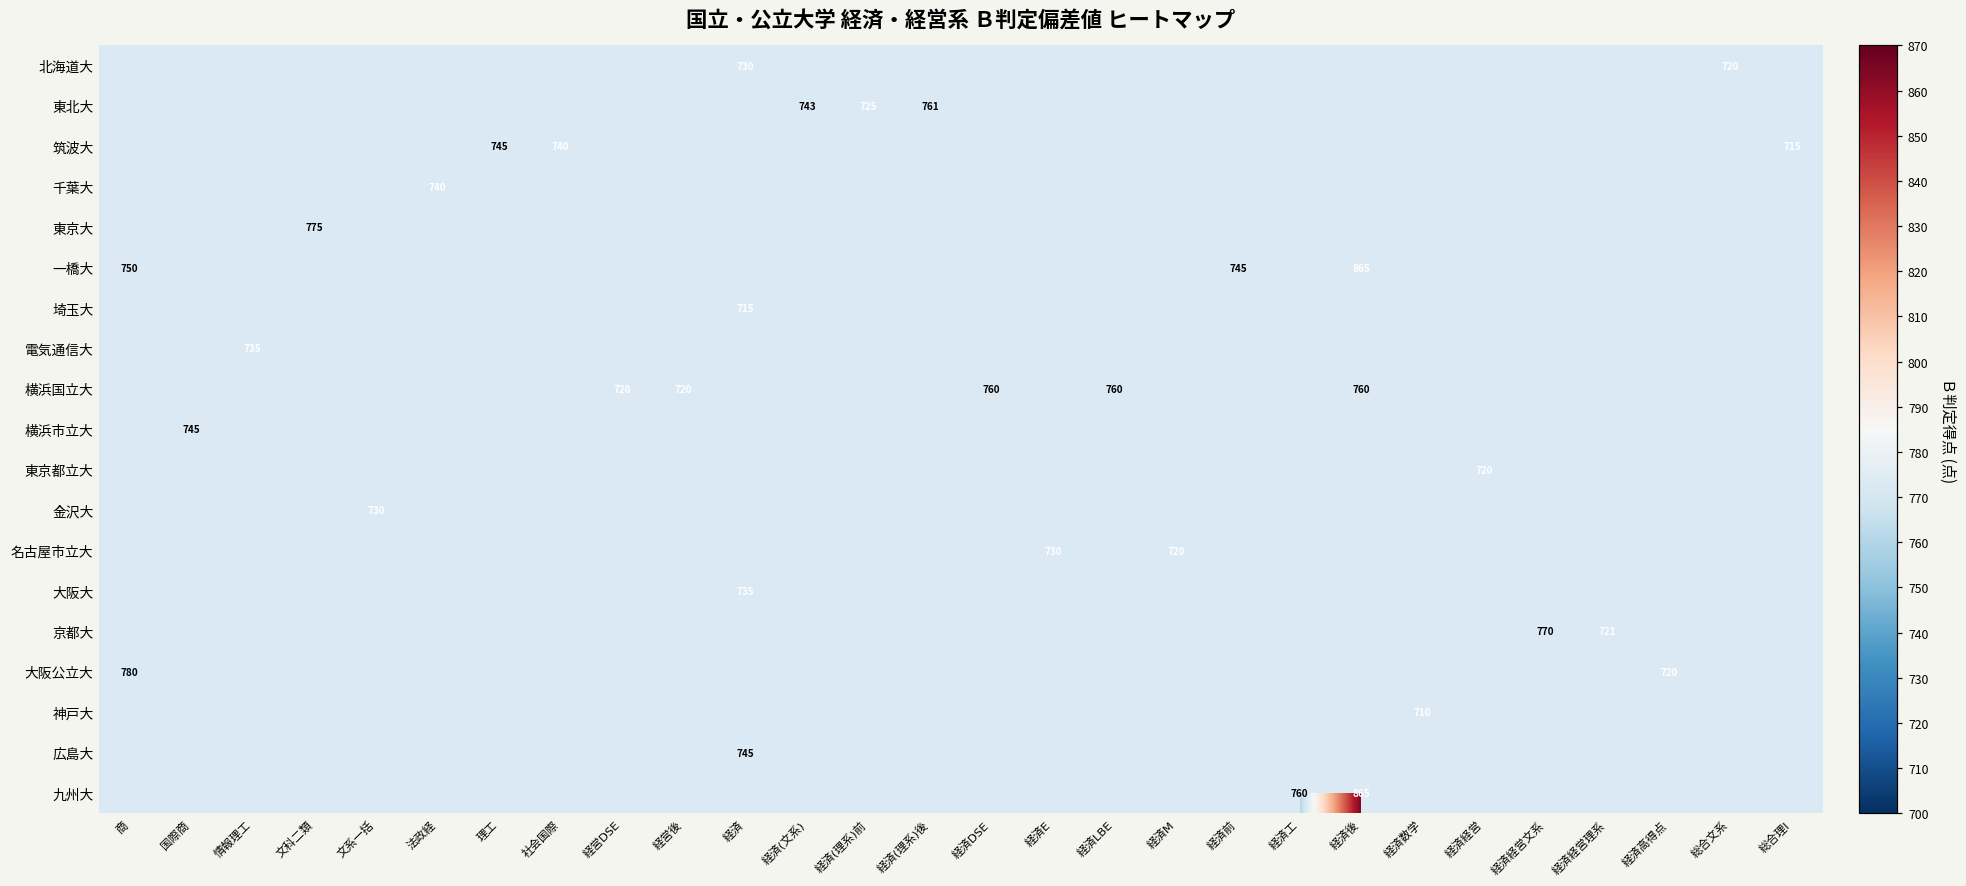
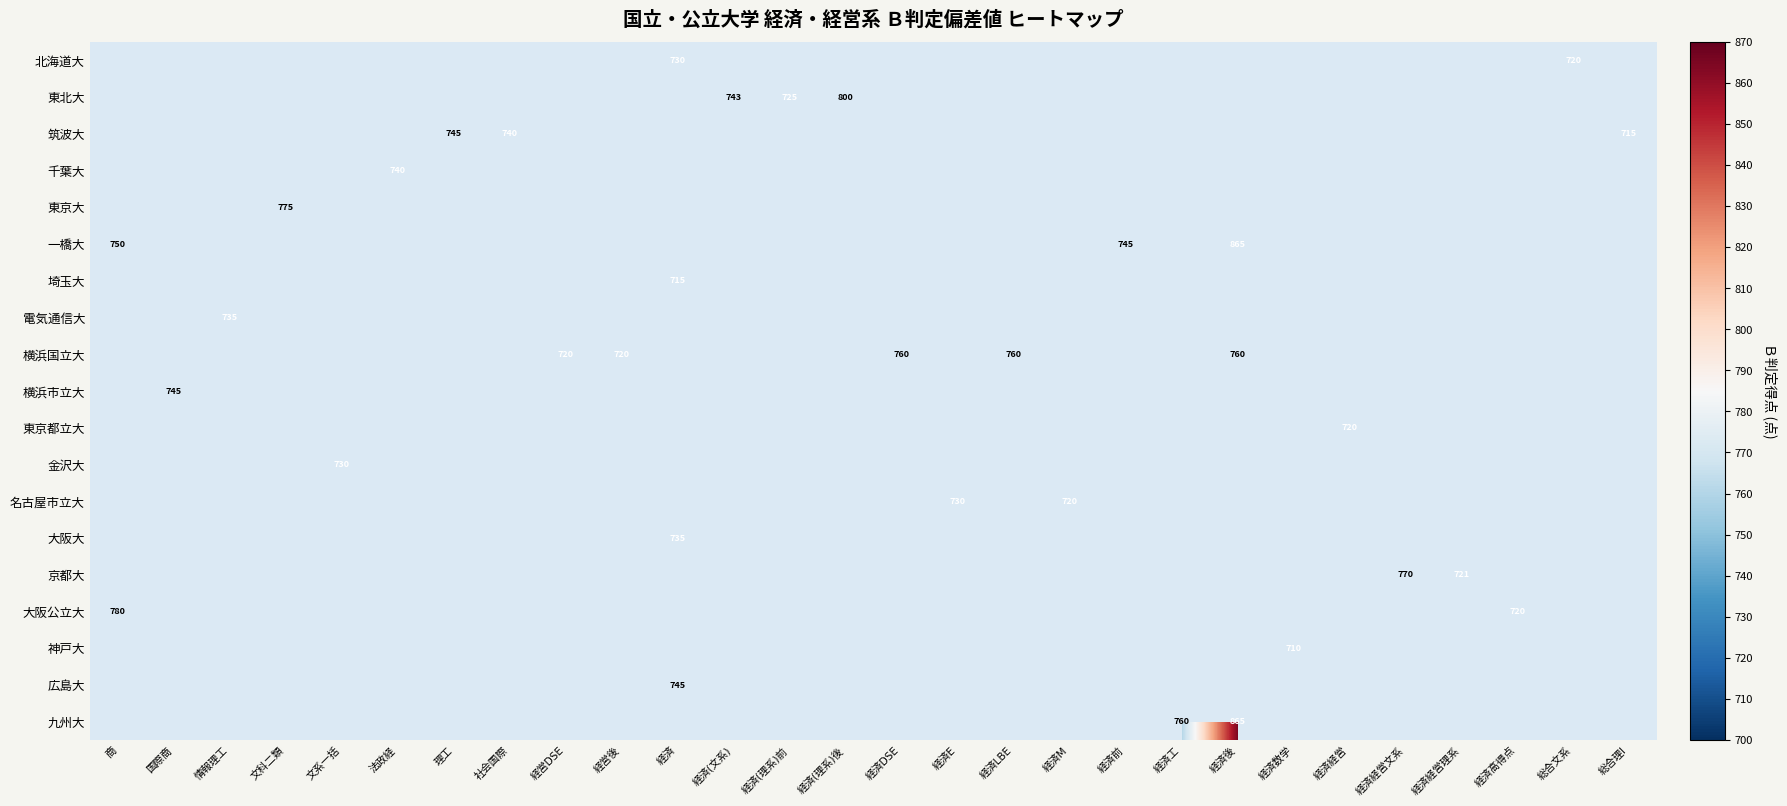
東北大, 経済(理系)後: 761 -> 800
